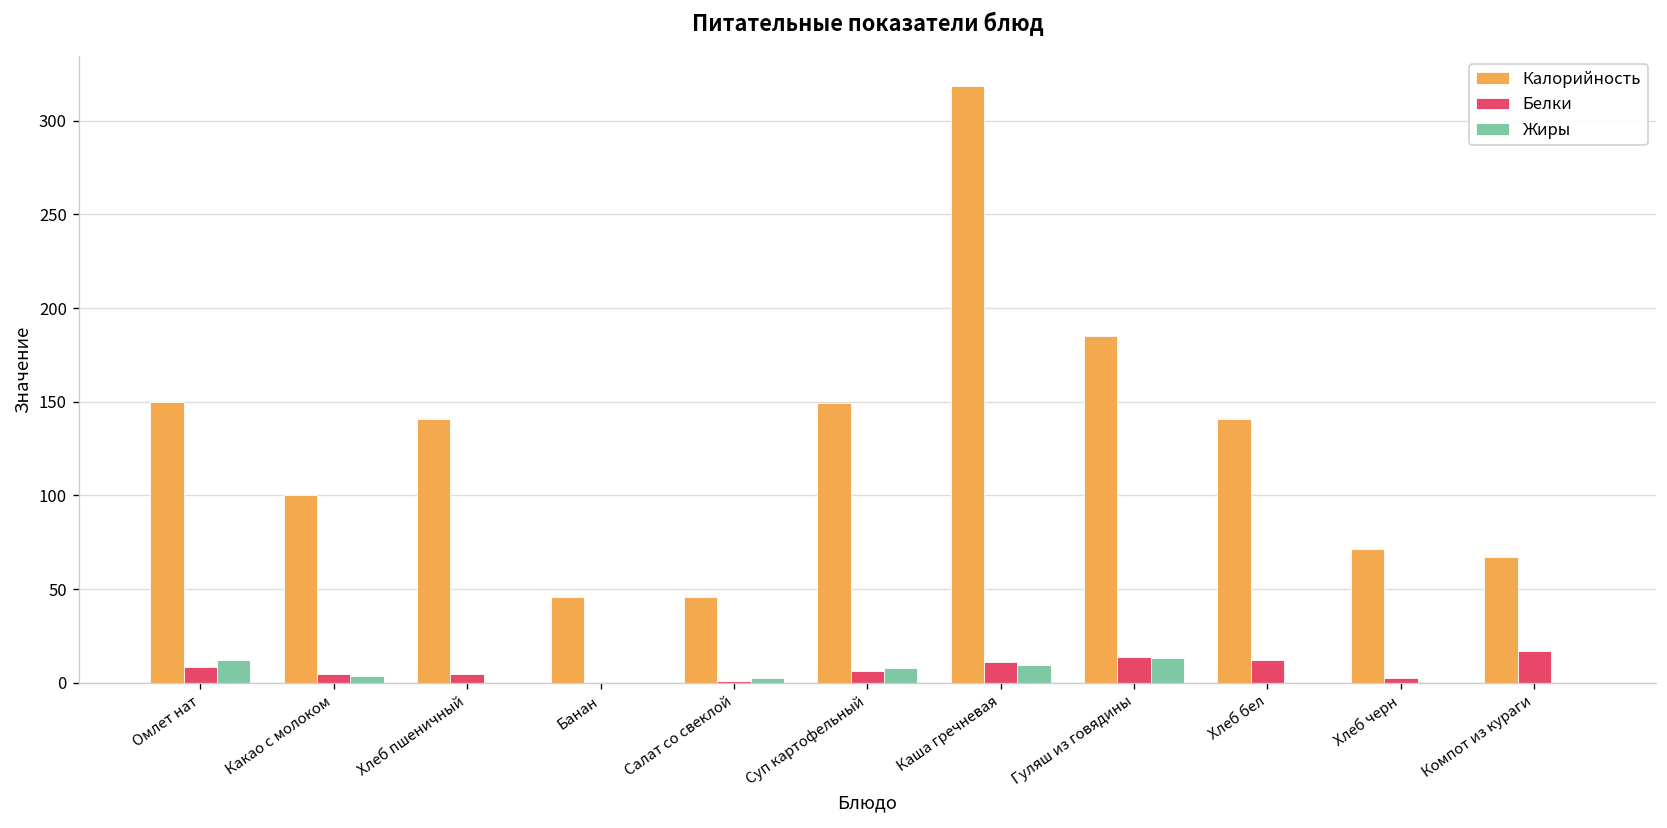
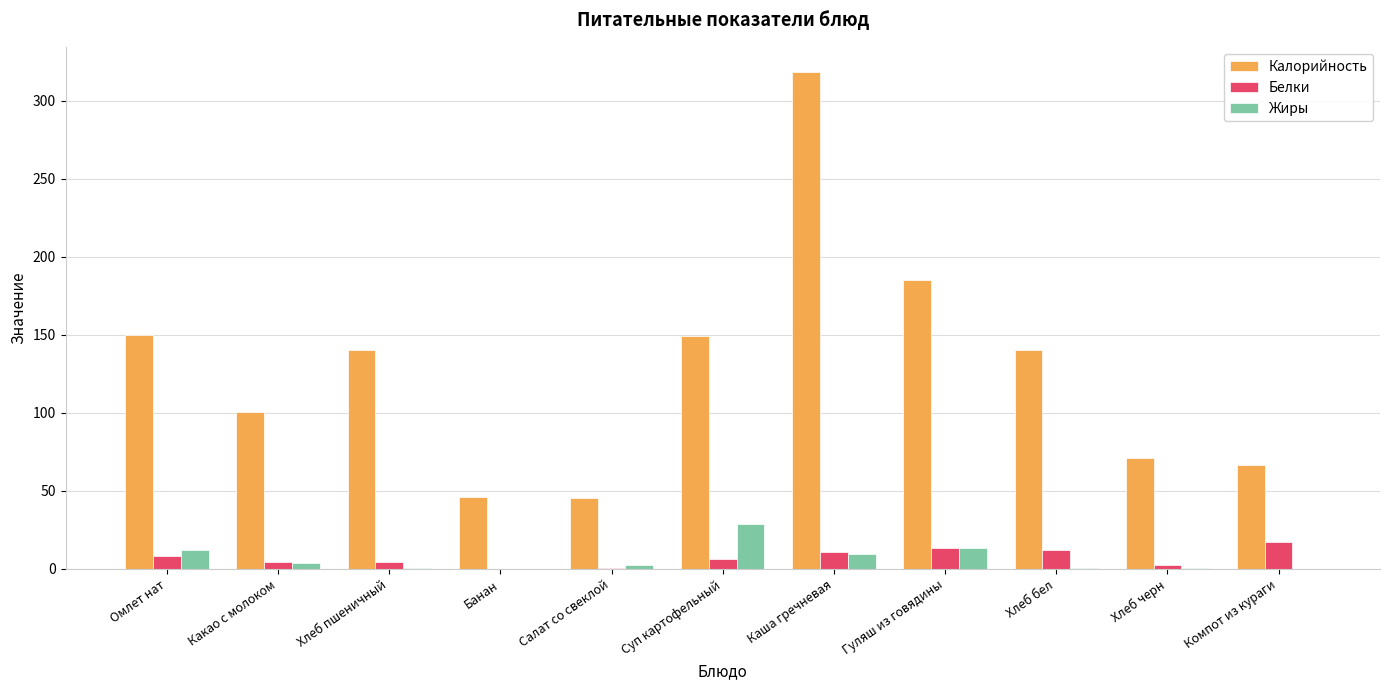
Жиры, Суп картофельный: 8 -> 29
